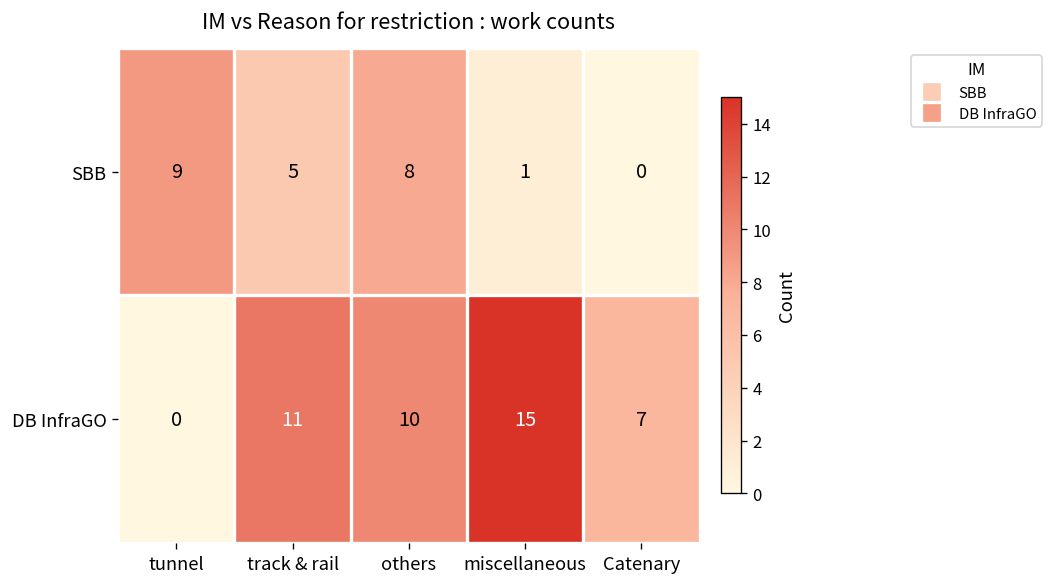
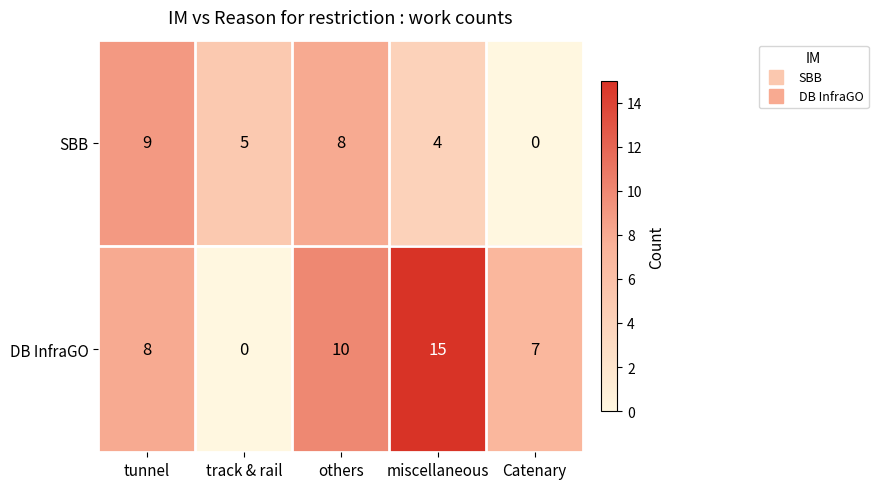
SBB, miscellaneous: 1 -> 4
DB InfraGO, tunnel: 0 -> 8
DB InfraGO, track & rail: 11 -> 0
